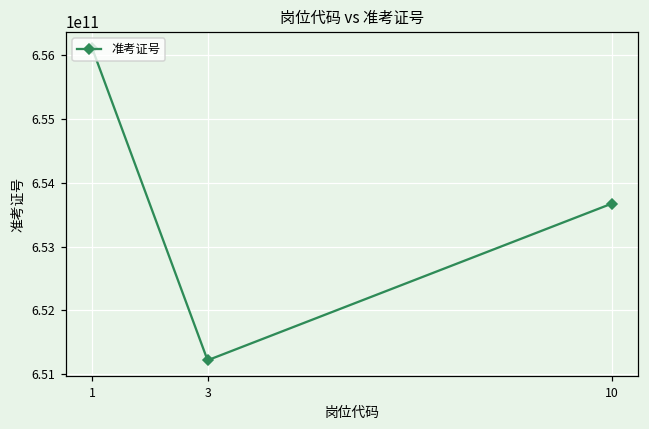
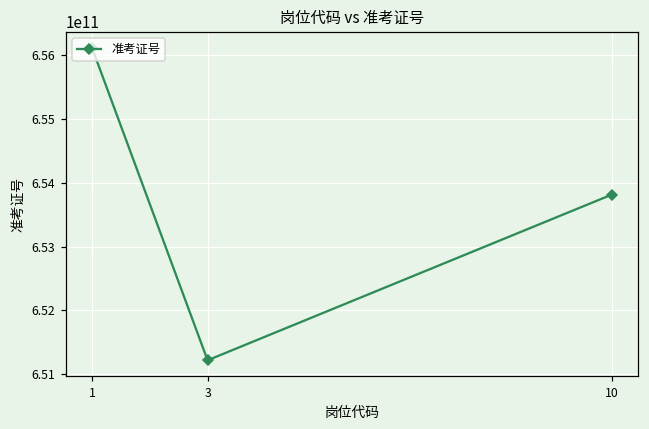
10: 653700000000 -> 653800000000
